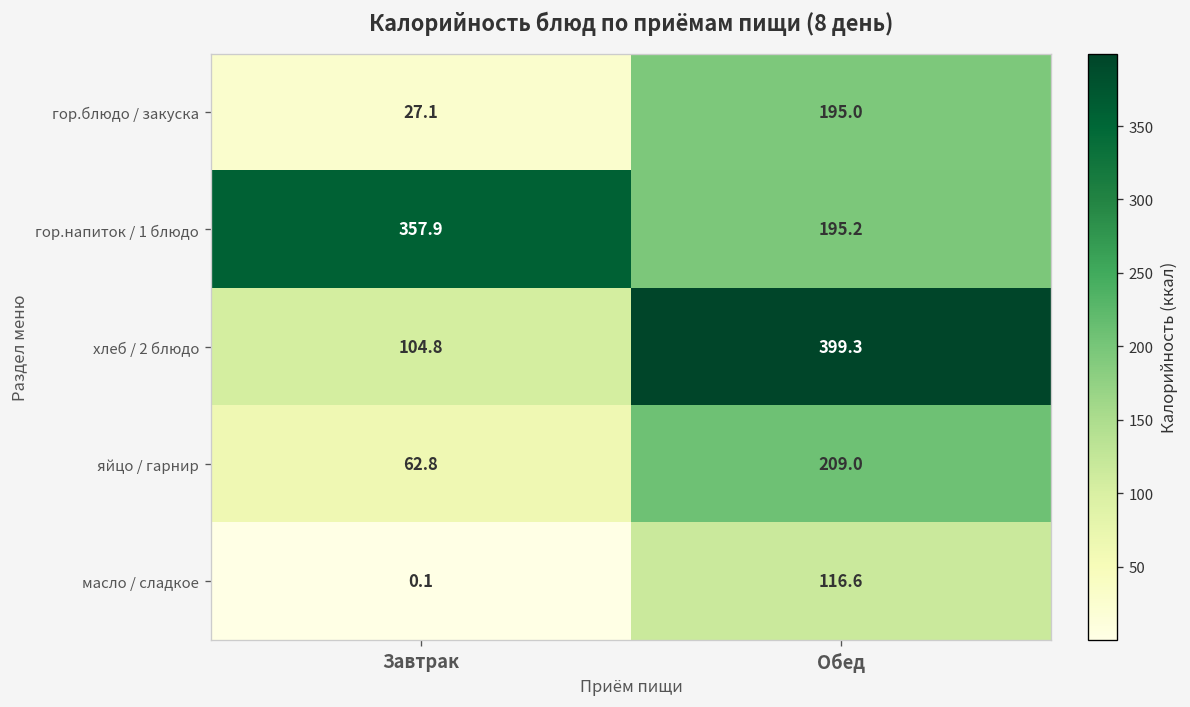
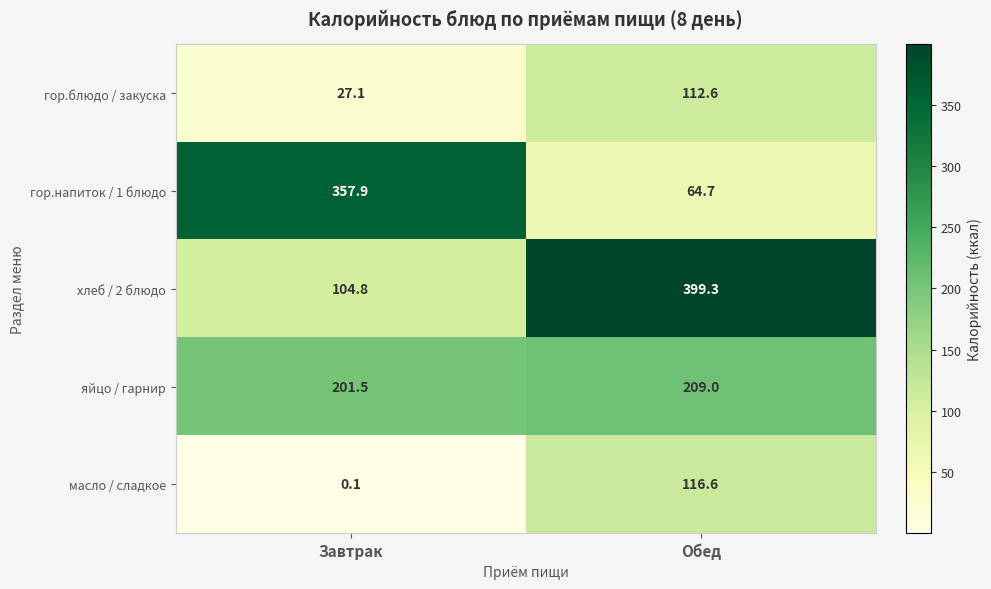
гор.блюдо / закуска, Обед: 195.0 -> 112.6
гор.напиток / 1 блюдо, Обед: 195.2 -> 64.7
яйцо / гарнир, Завтрак: 62.8 -> 201.5
